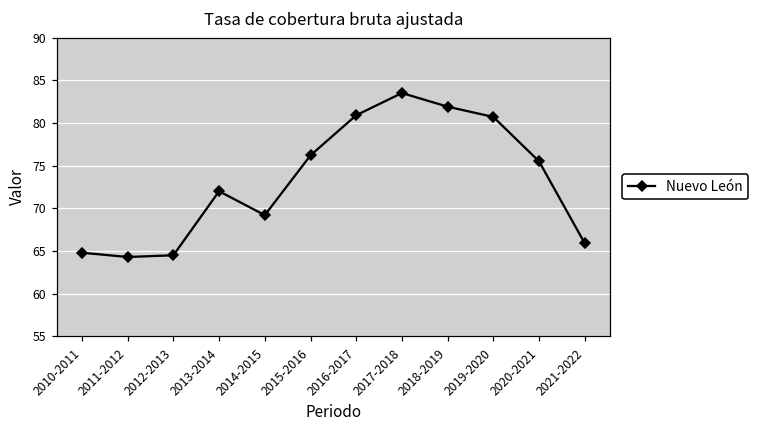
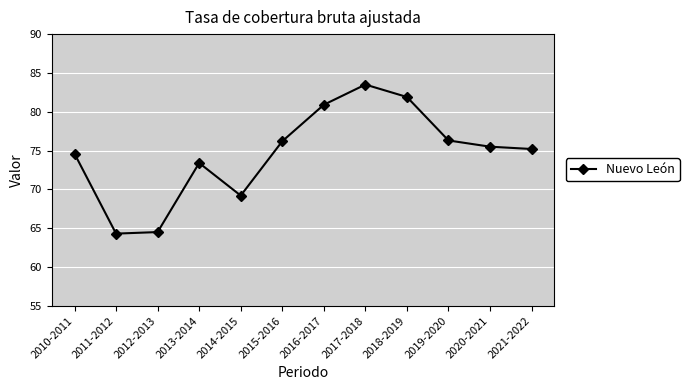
2010-2011: 65 -> 75
2013-2014: 72 -> 73
2019-2020: 81 -> 76
2021-2022: 66 -> 75
